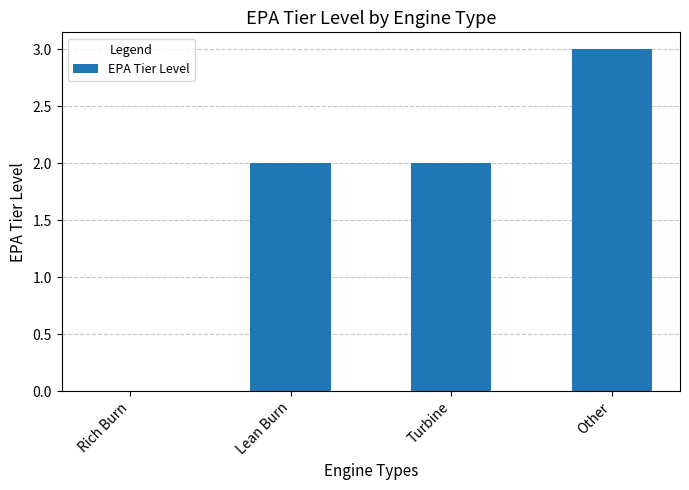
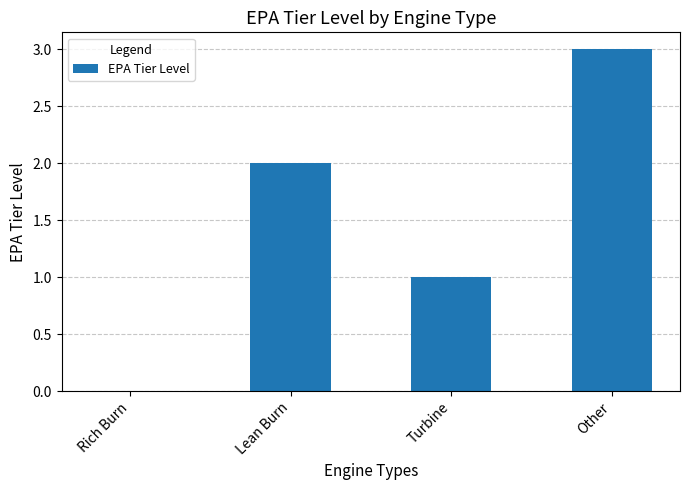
Turbine: 2 -> 1
